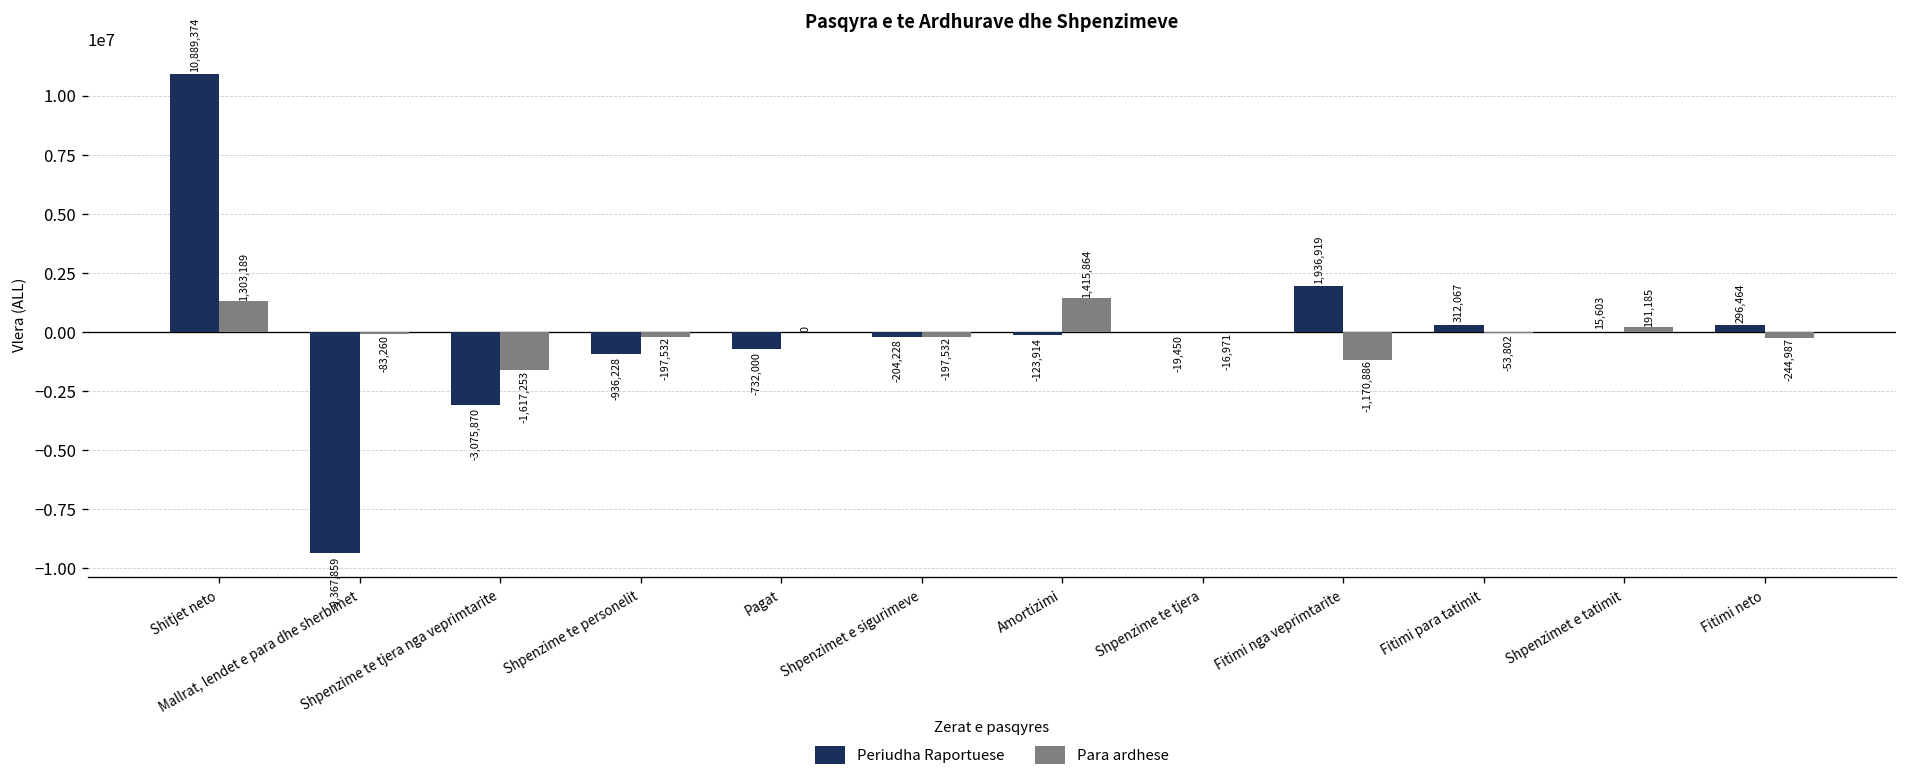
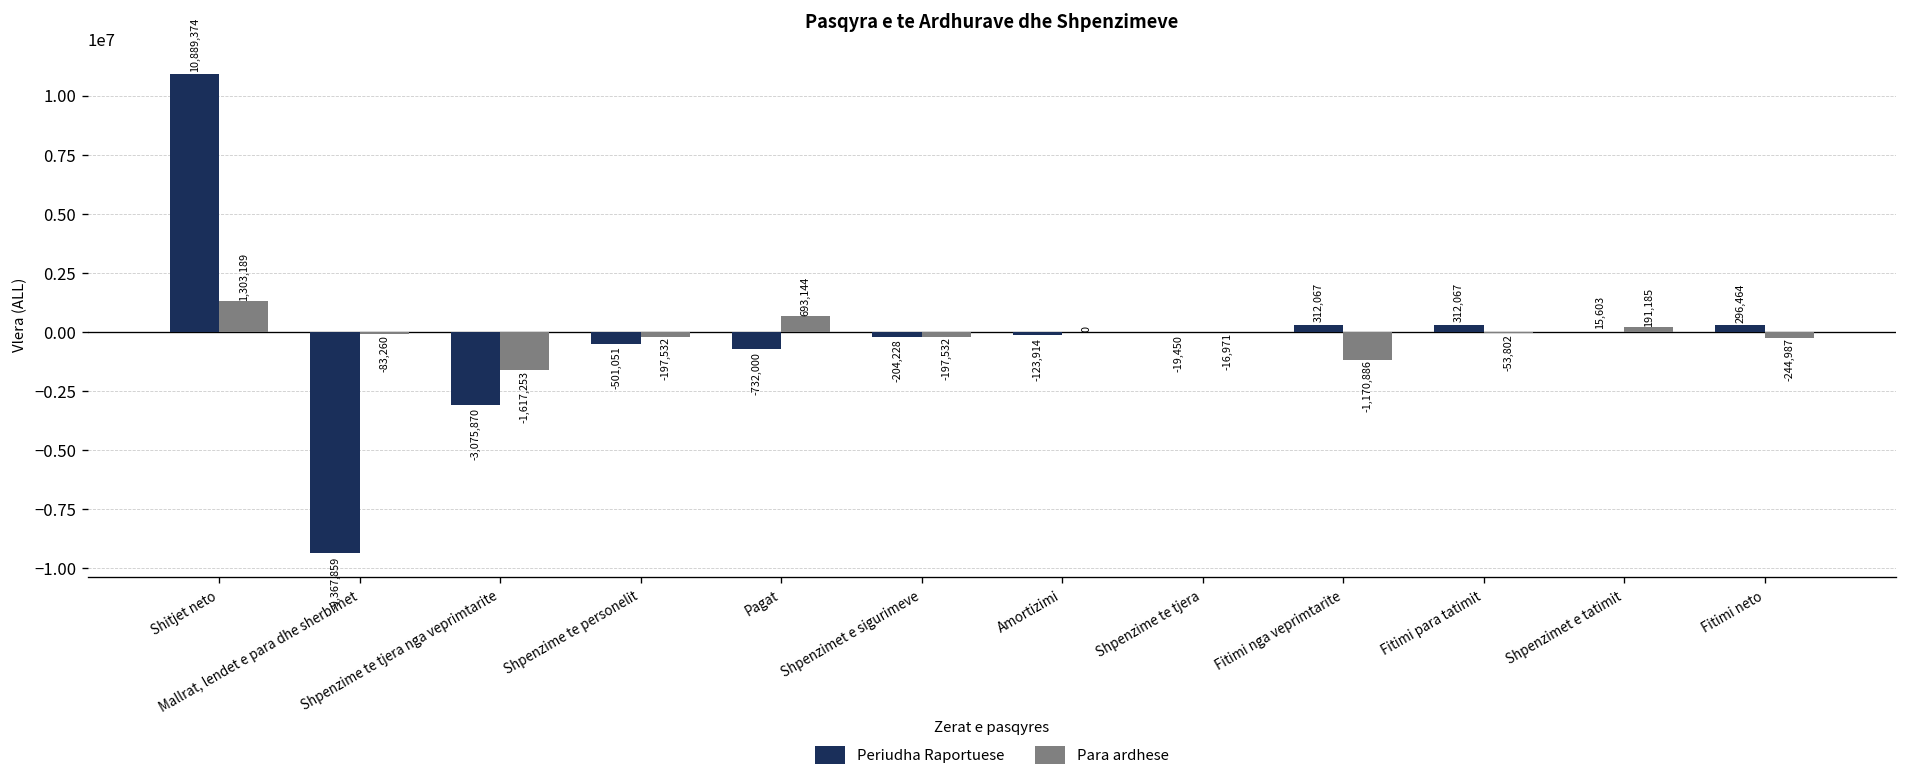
Periudha Raportuese, Shpenzime te personelit: -936,228 -> -501,051
Para ardhese, Pagat: 0 -> 693,144
Para ardhese, Amortizimi: 1,415,864 -> 0
Periudha Raportuese, Fitimi nga veprimtarite: 1,936,919 -> 312,067
